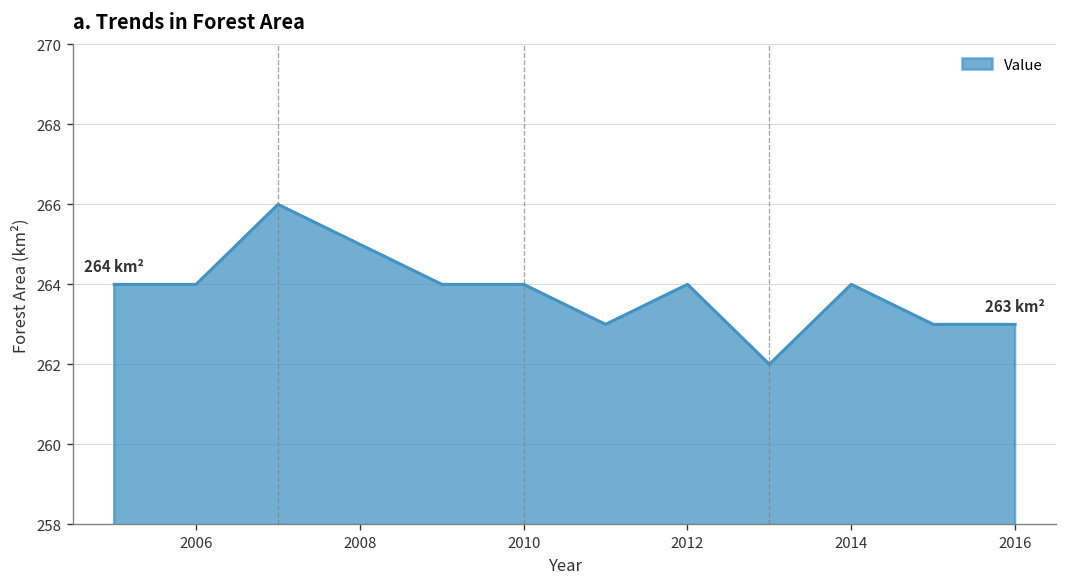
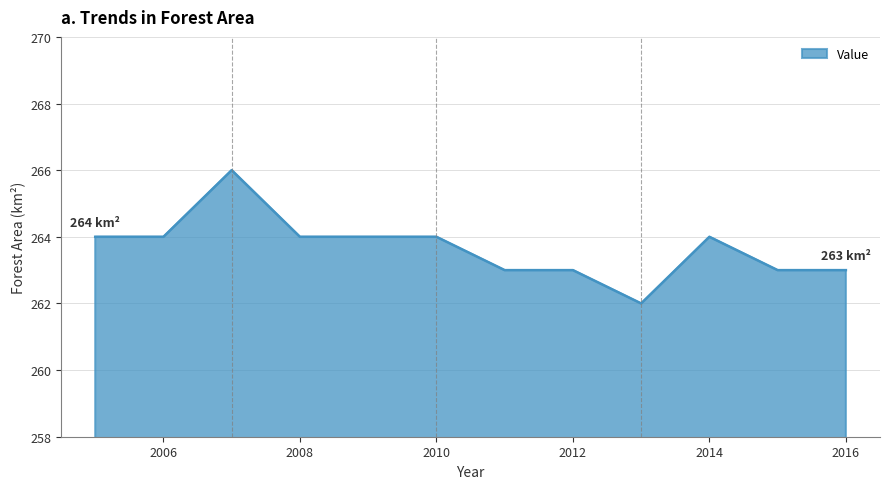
2008: 265 -> 264
2012: 264 -> 263
